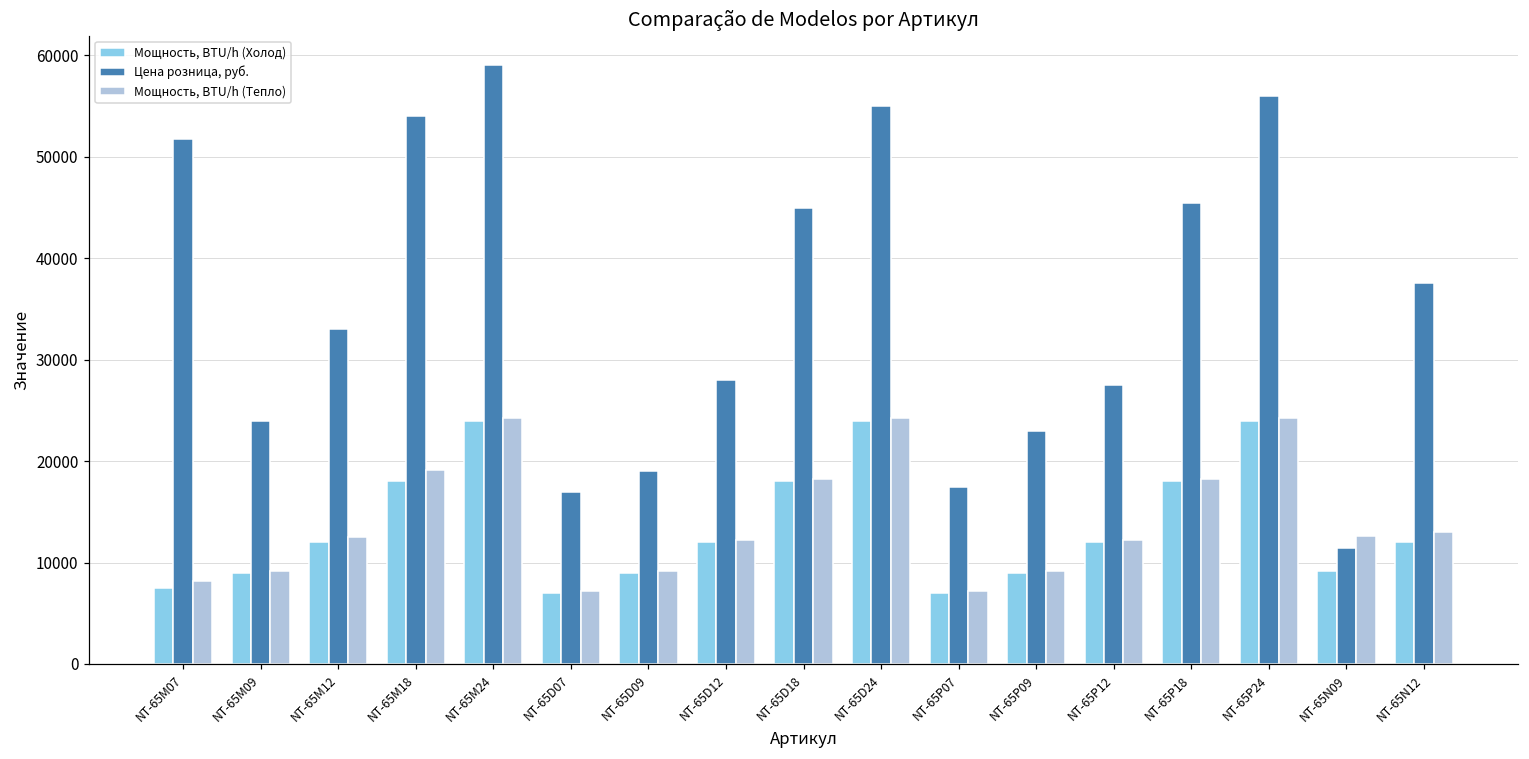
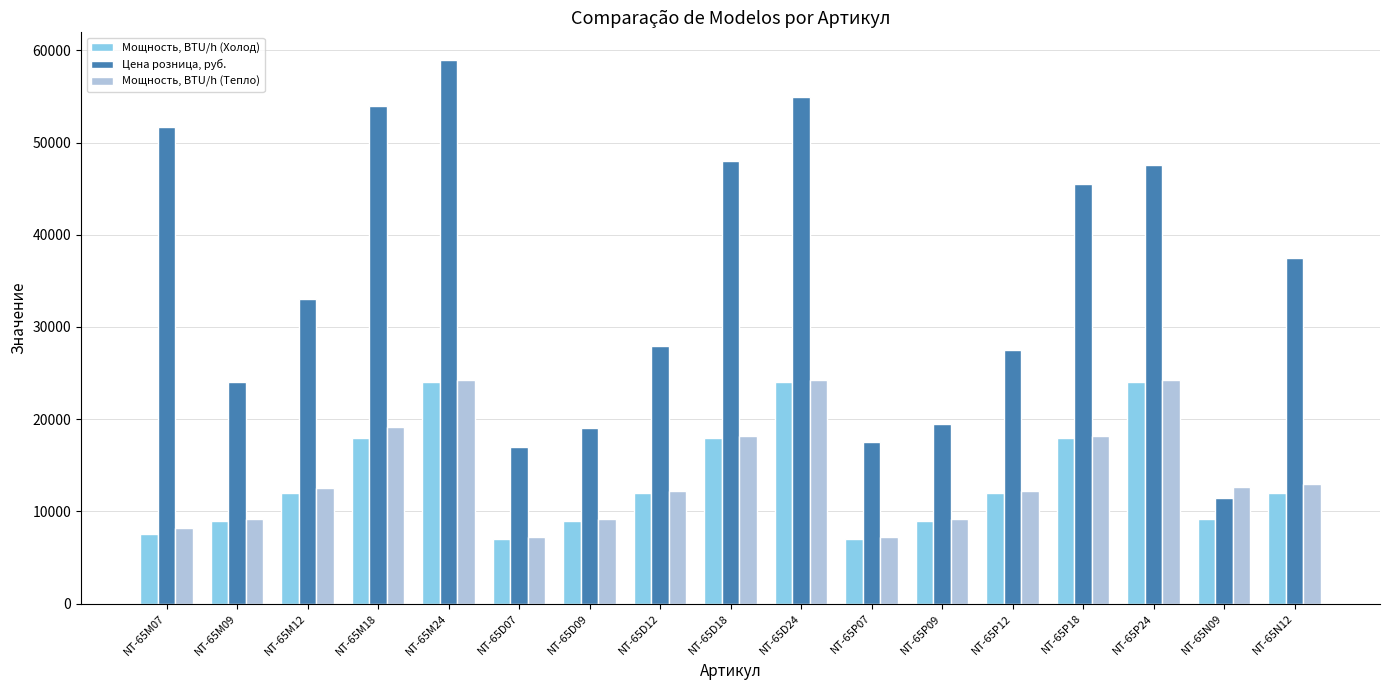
Цена розница, руб., NT-65D18: 45000 -> 48000
Цена розница, руб., NT-65P09: 23000 -> 19000
Цена розница, руб., NT-65P24: 56000 -> 48000
